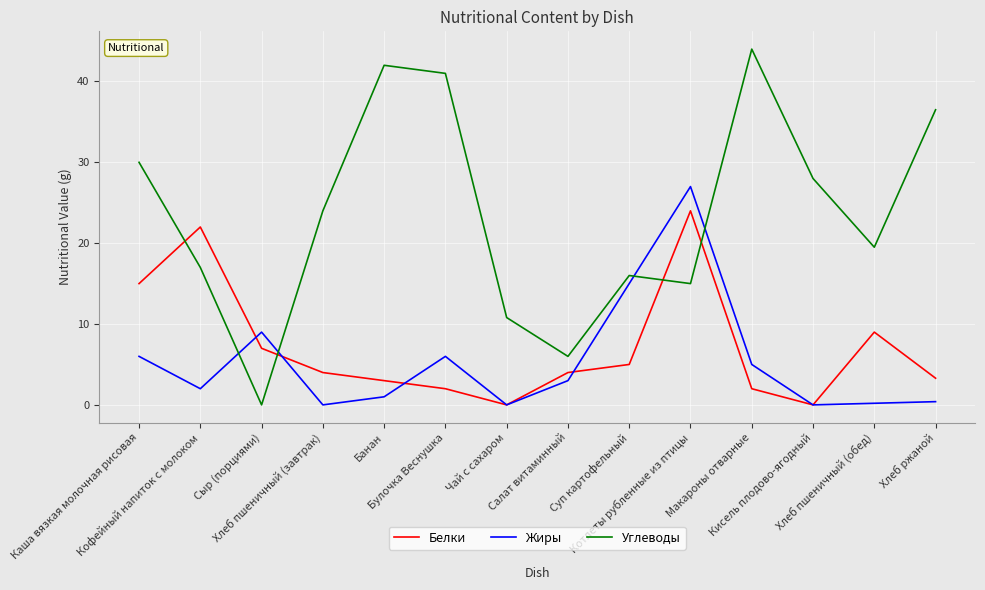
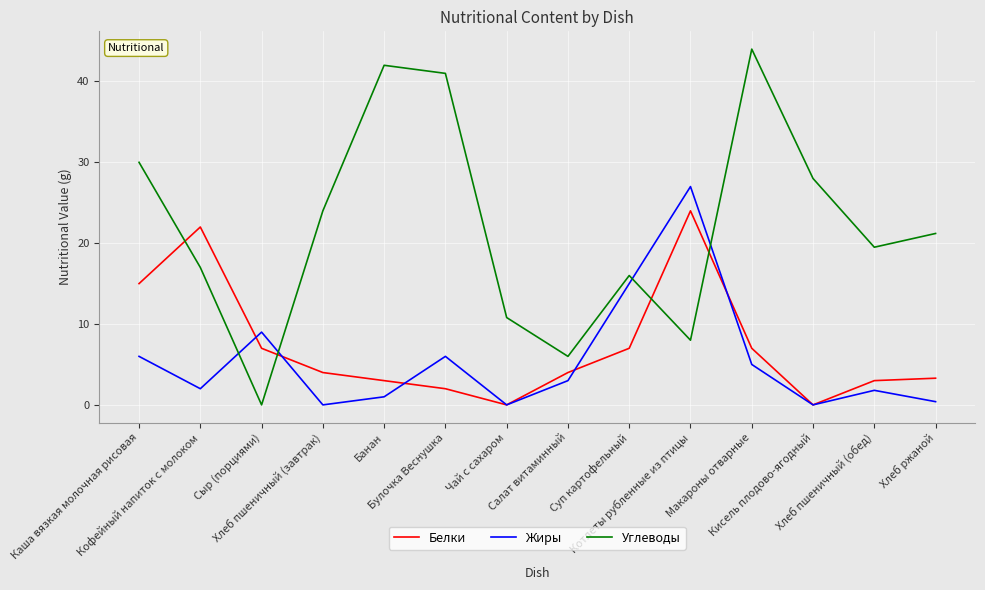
Белки, Суп картофельный: 5 -> 7
Углеводы, Котлеты рубленные из птицы: 15 -> 8
Белки, Макароны отварные: 2 -> 7
Белки, Хлеб пшеничный (обед): 9 -> 3
Жиры, Хлеб пшеничный (обед): 0 -> 2
Углеводы, Хлеб ржаной: 37 -> 21
